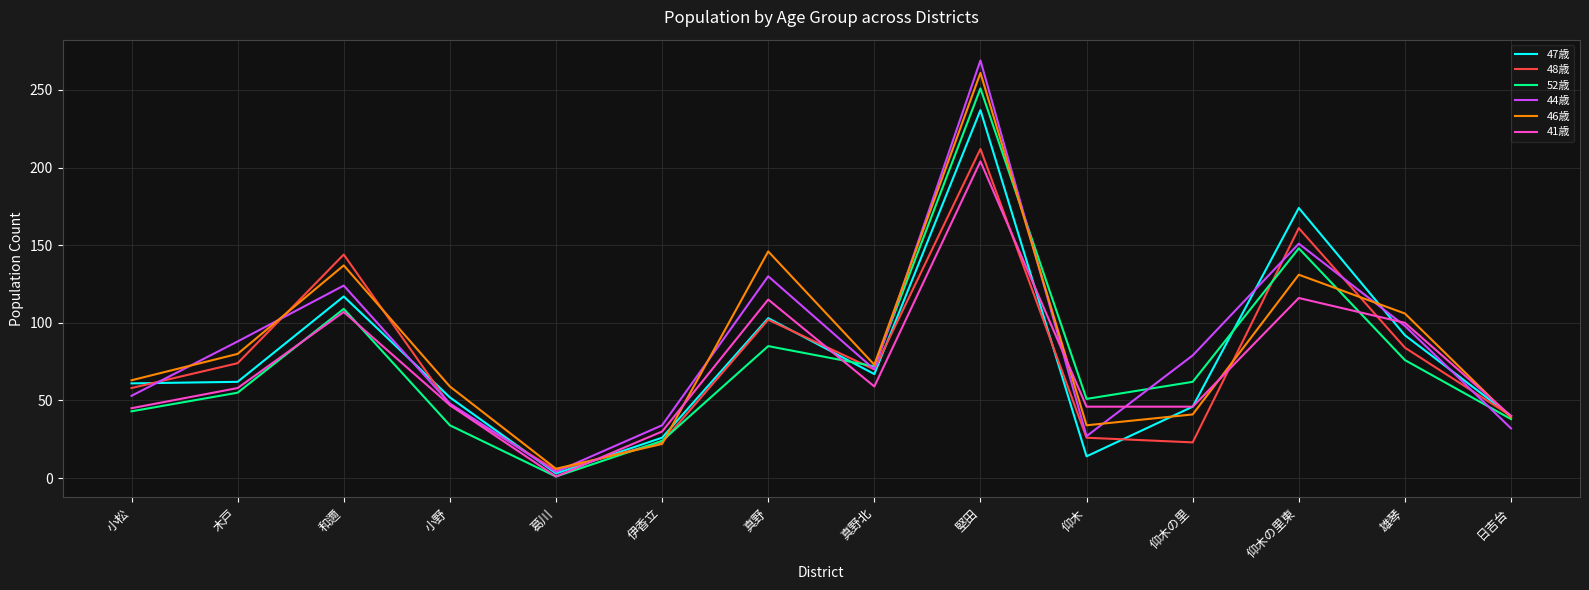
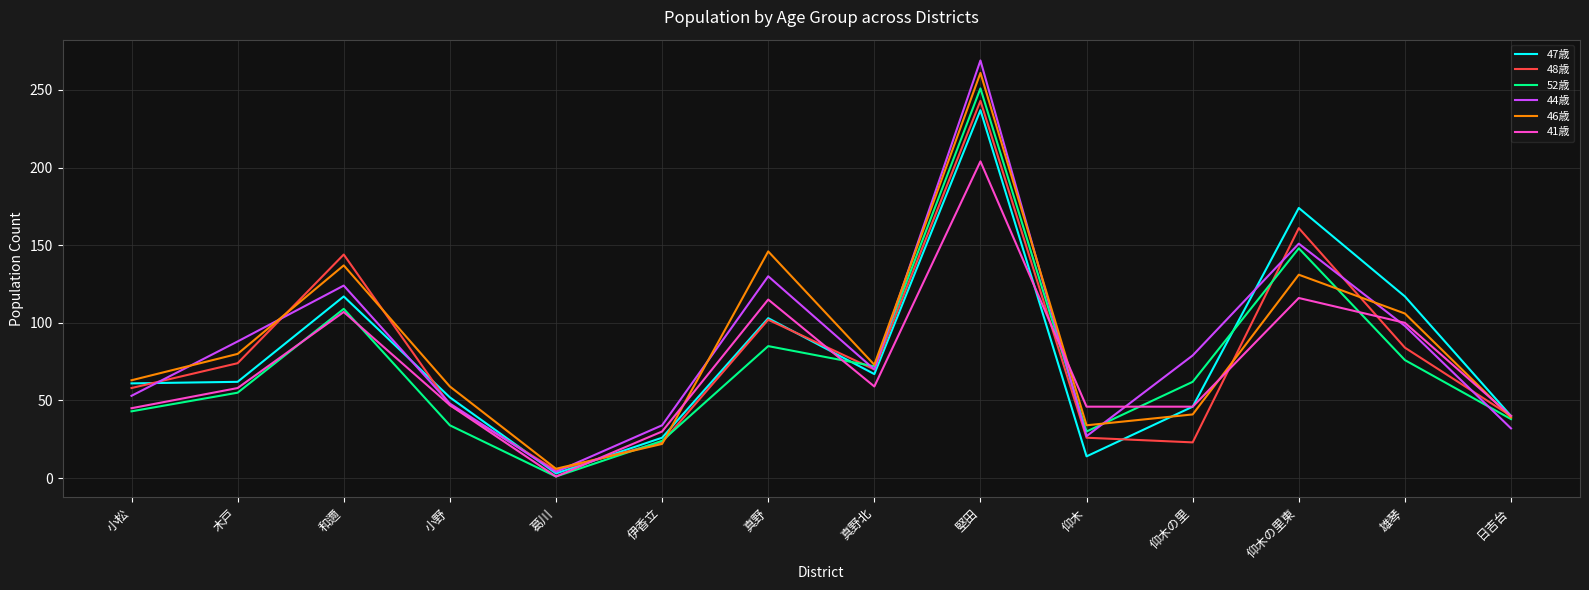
48歳, 堅田: 212 -> 243
52歳, 仰木: 51 -> 30
47歳, 雄琴: 92 -> 117
